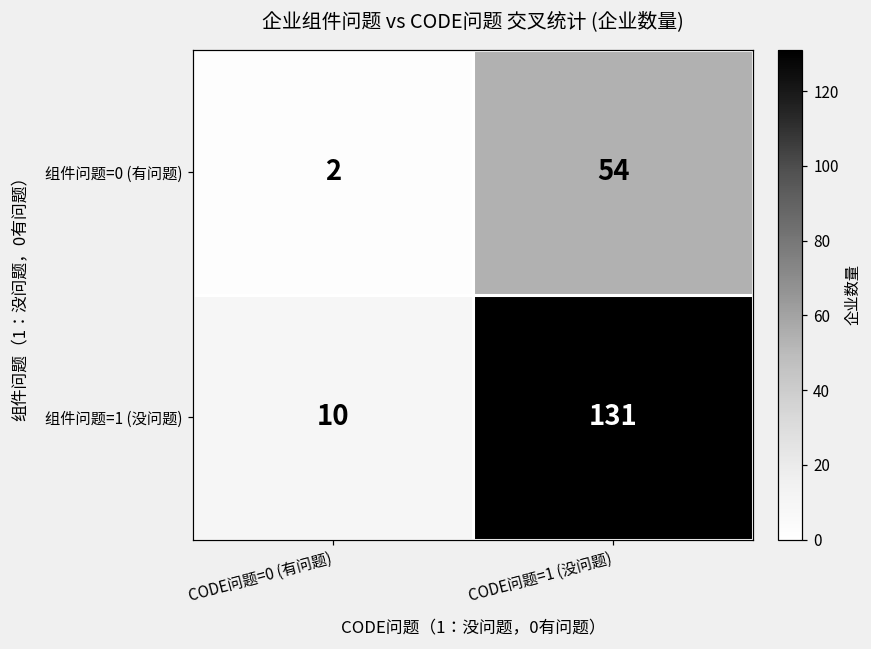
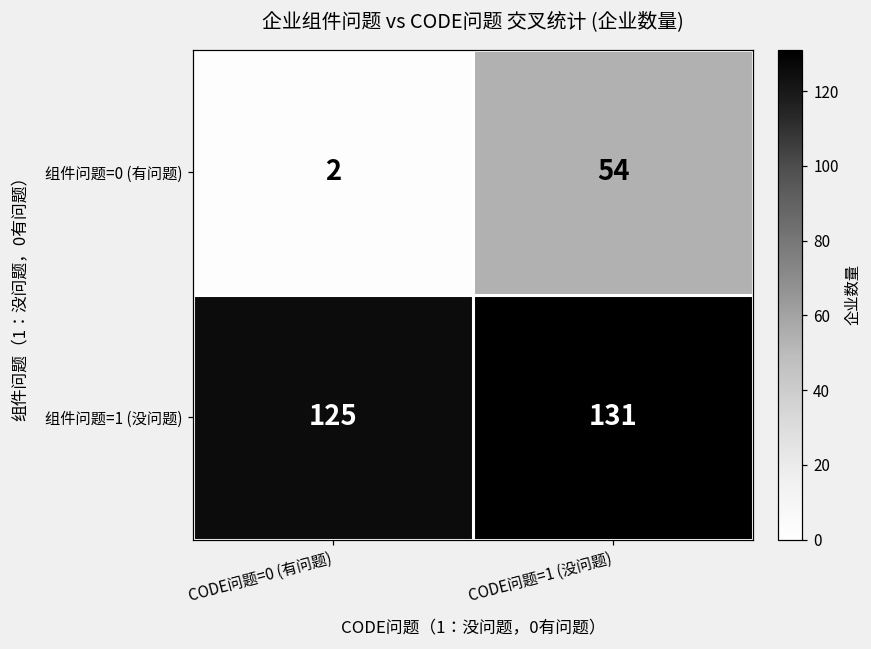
组件问题=1 (没问题), CODE问题=0 (有问题): 10 -> 125
